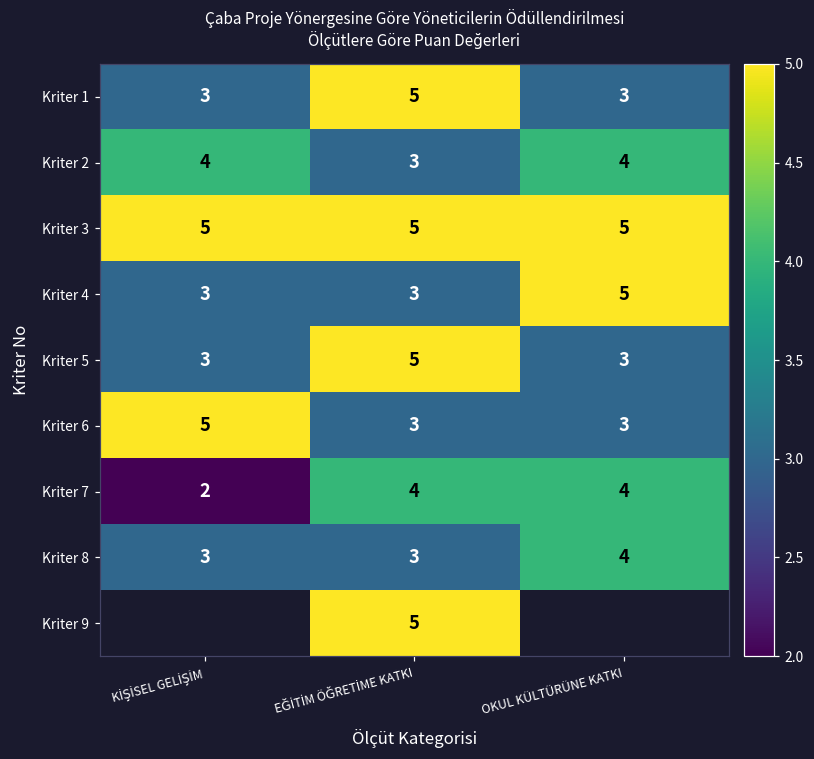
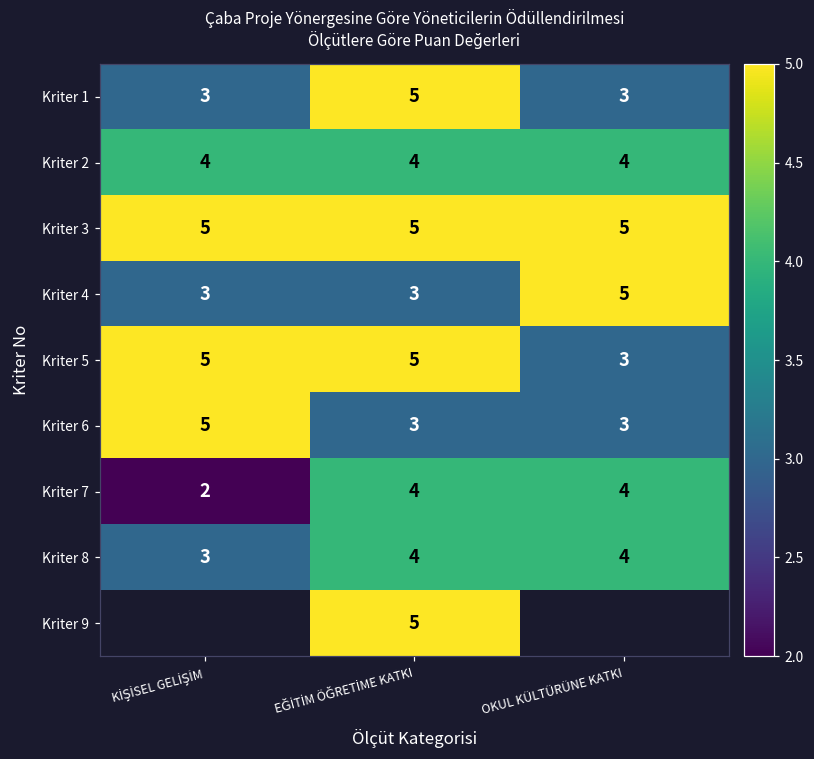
Kriter 2, EĞİTİM ÖĞRETİME KATKI: 3 -> 4
Kriter 5, KİŞİSEL GELİŞİM: 3 -> 5
Kriter 8, EĞİTİM ÖĞRETİME KATKI: 3 -> 4
